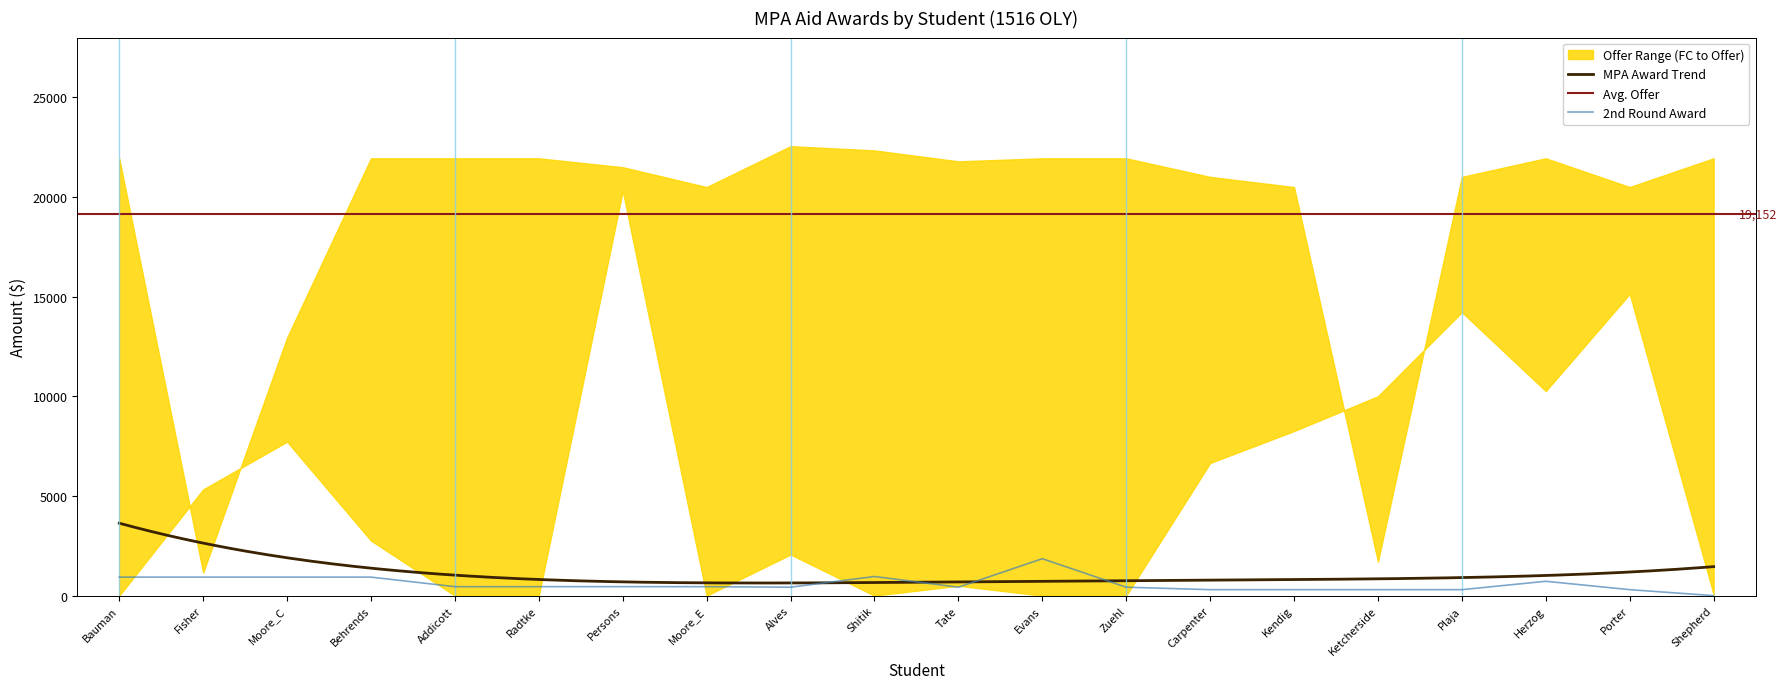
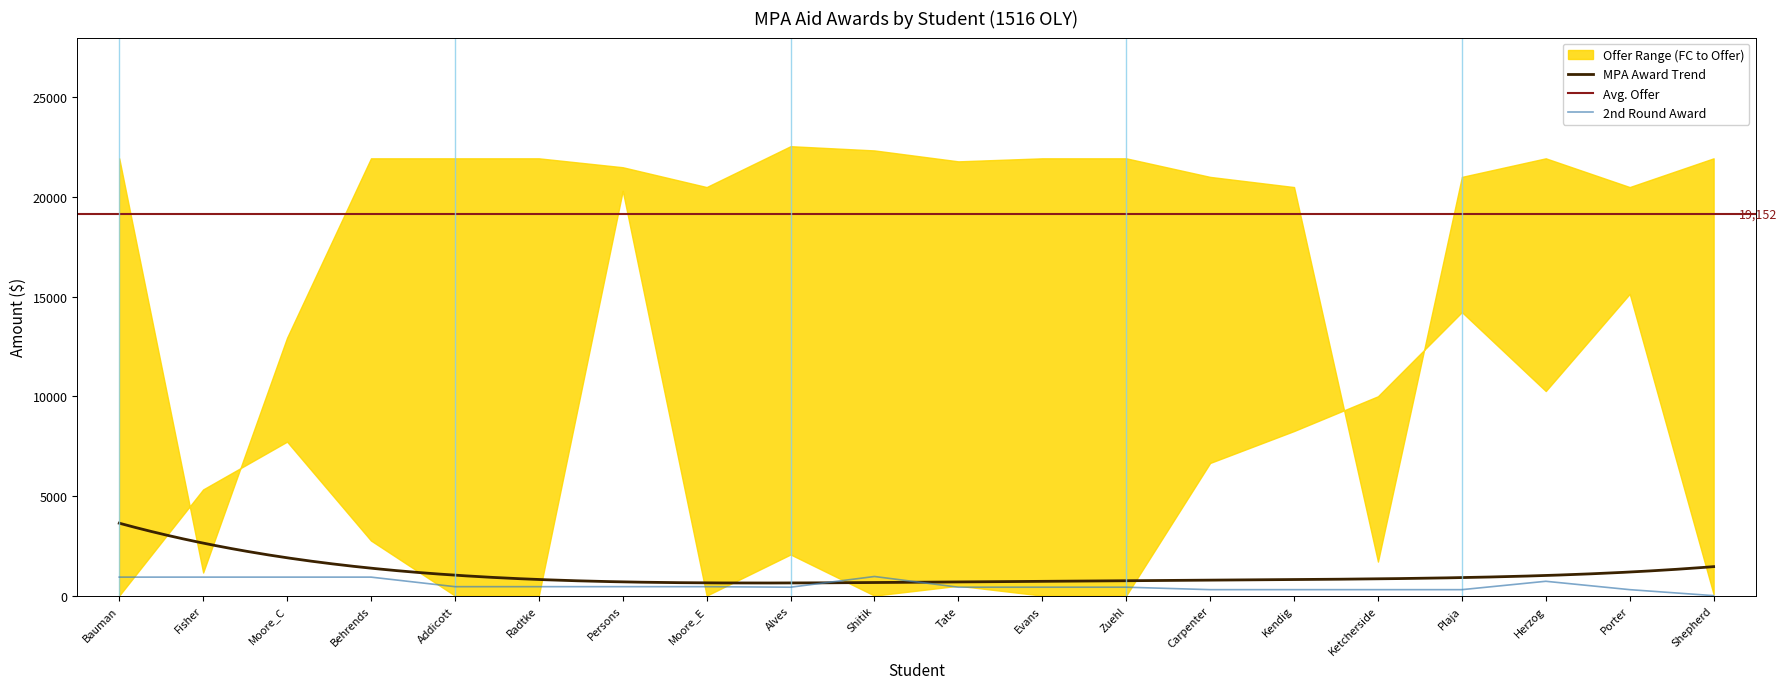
2nd Round Award, Evans: 1900 -> 400
